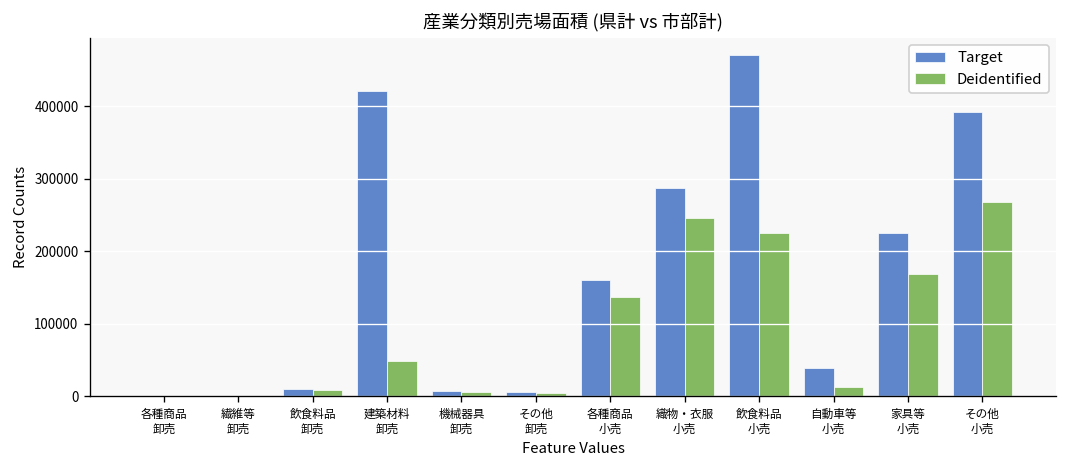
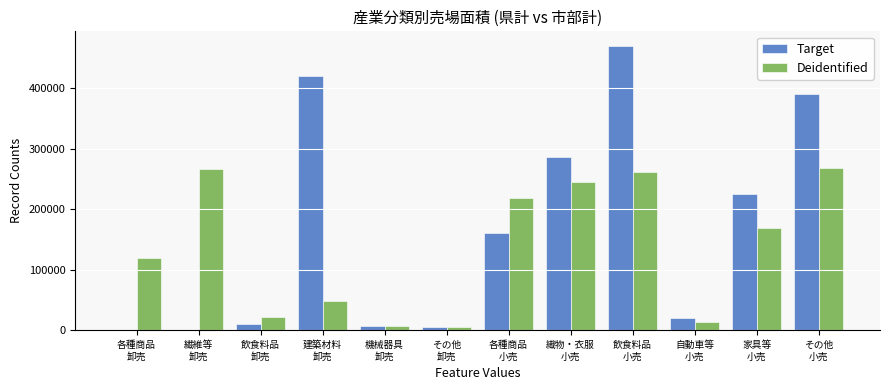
Deidentified, 各種商品 卸売: 0 -> 120000
Deidentified, 繊維等 卸売: 0 -> 270000
Deidentified, 飲食料品 卸売: 10000 -> 20000
Deidentified, 各種商品 小売: 140000 -> 220000
Deidentified, 飲食料品 小売: 220000 -> 260000
Target, 自動車等 小売: 40000 -> 20000
